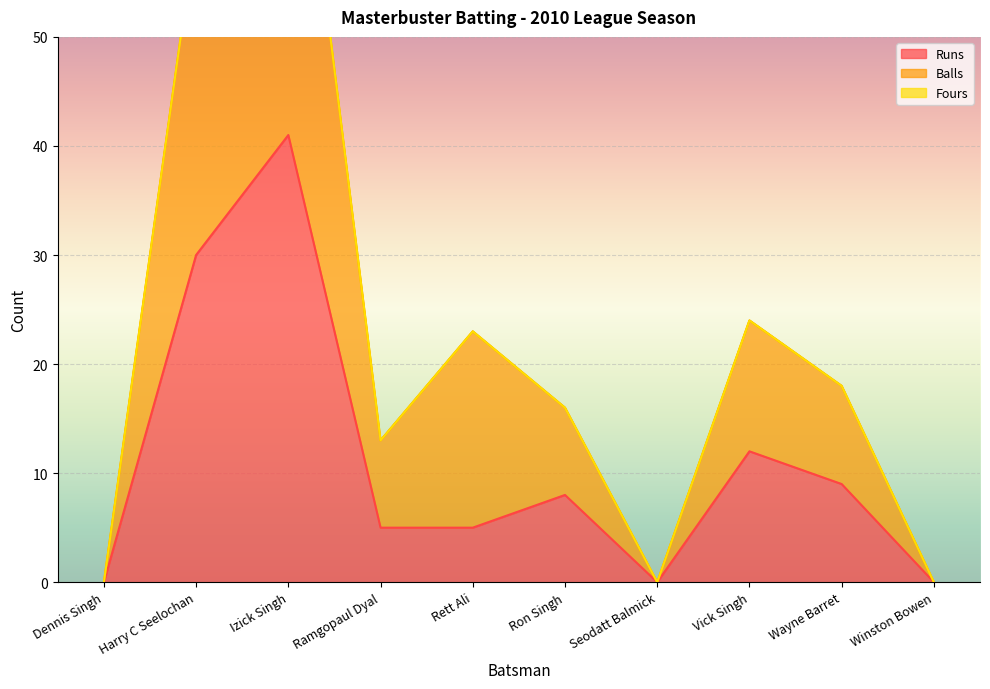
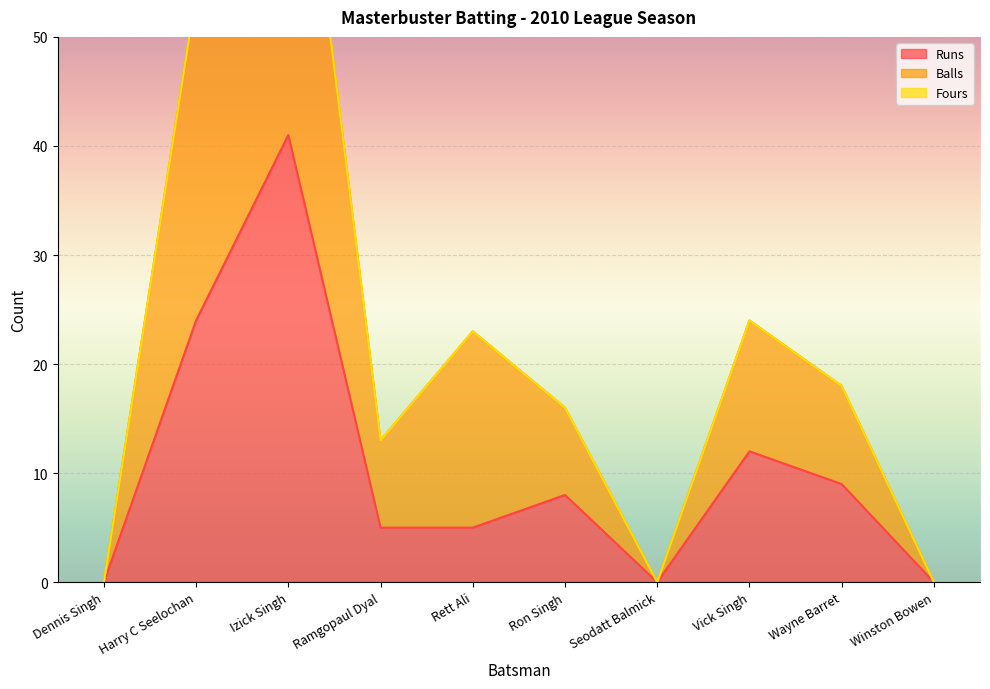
Runs, Harry C Seelochan: 30 -> 24
